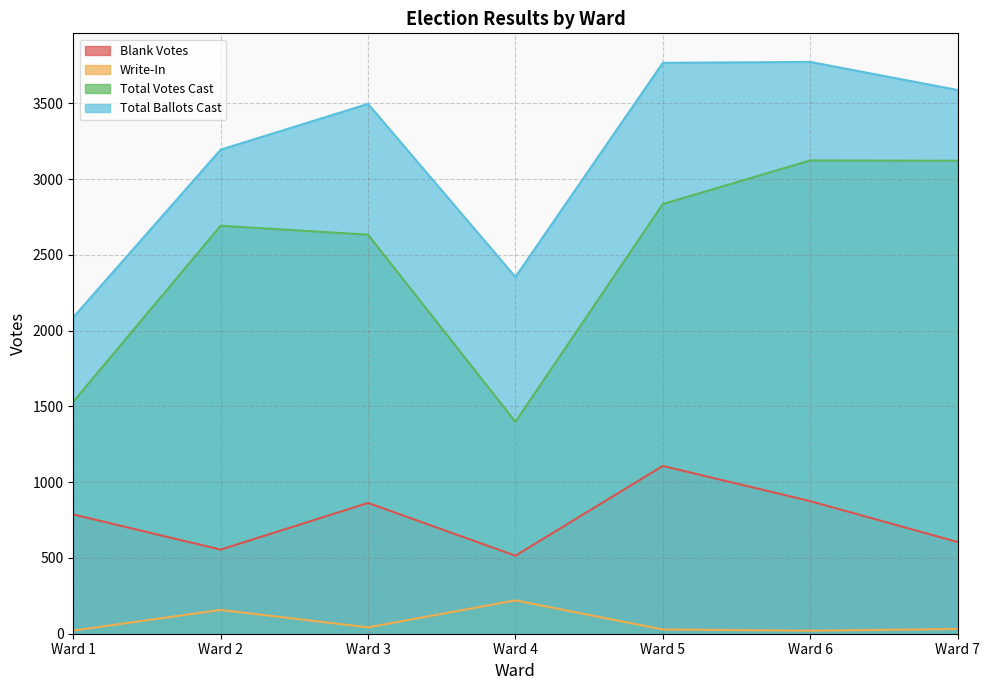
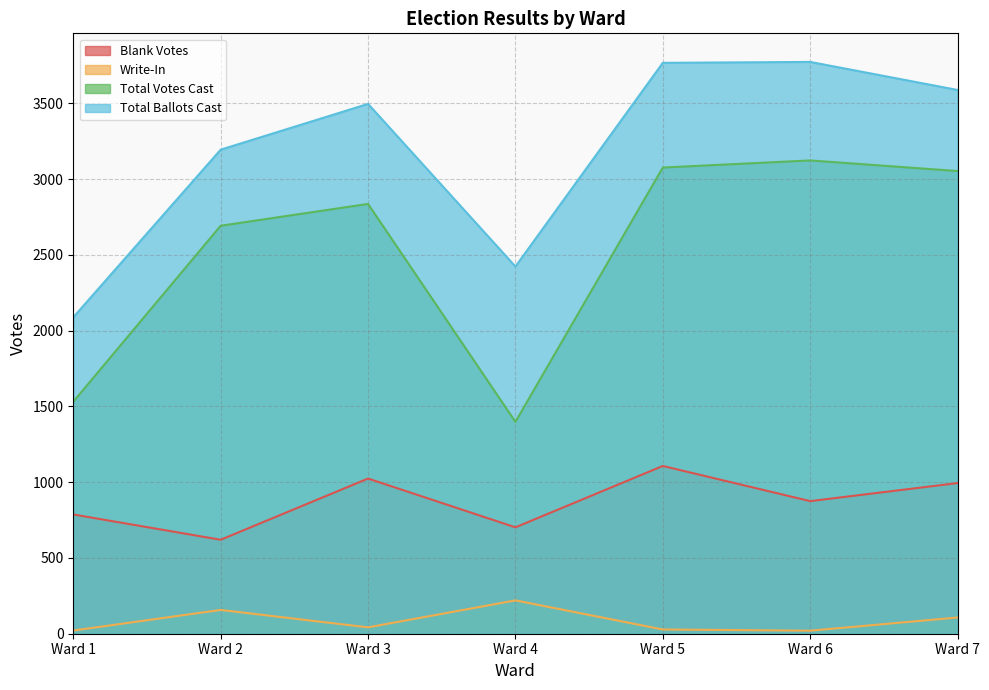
Blank Votes, Ward 2: 560 -> 620
Blank Votes, Ward 3: 860 -> 1020
Total Votes Cast, Ward 3: 2630 -> 2840
Blank Votes, Ward 4: 520 -> 700
Total Ballots Cast, Ward 4: 2350 -> 2420
Total Votes Cast, Ward 5: 2840 -> 3080
Blank Votes, Ward 7: 610 -> 990
Write-In, Ward 7: 30 -> 110
Total Votes Cast, Ward 7: 3120 -> 3050
